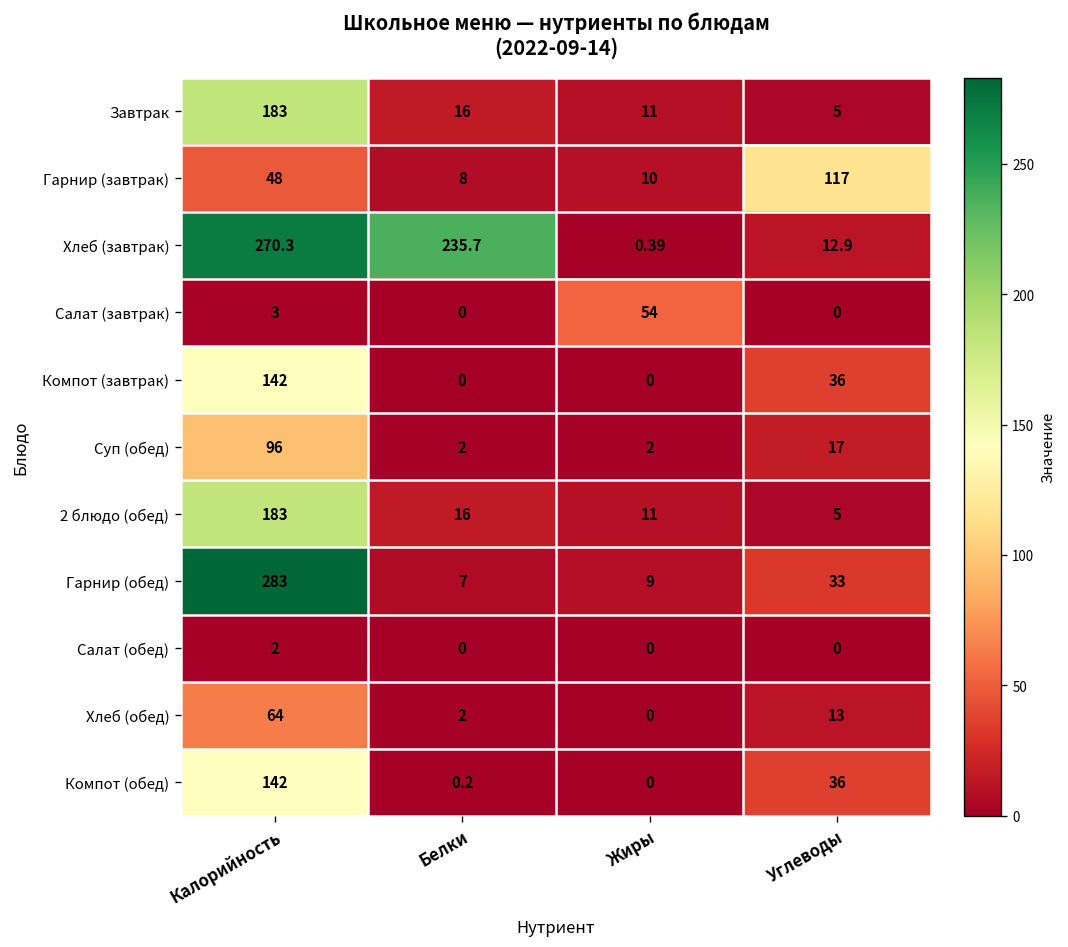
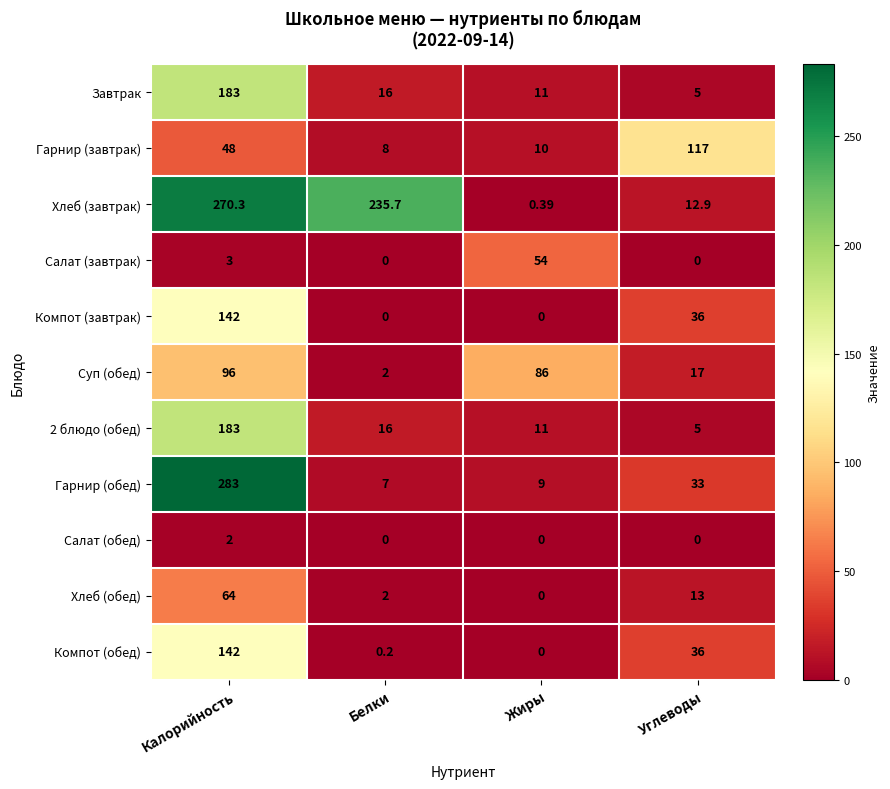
Суп (обед), Жиры: 2 -> 86
